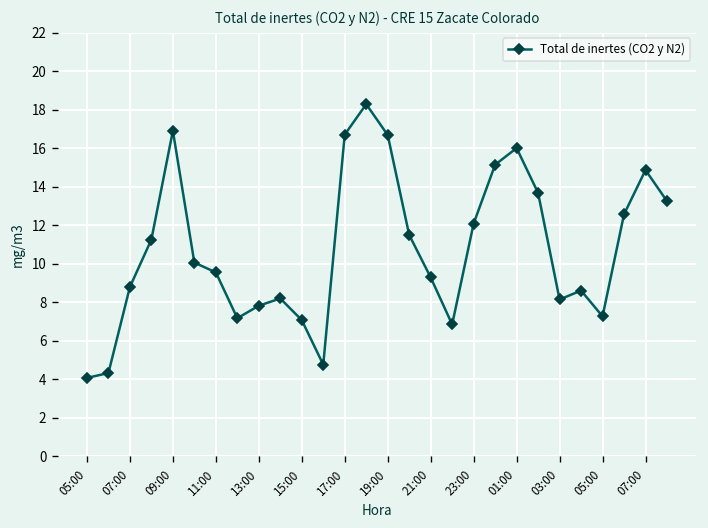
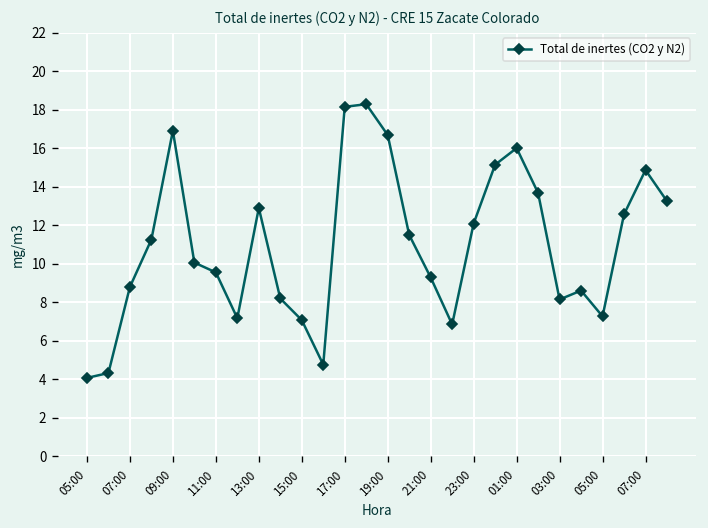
13:00: 7.8 -> 12.9
17:00: 16.7 -> 18.1
